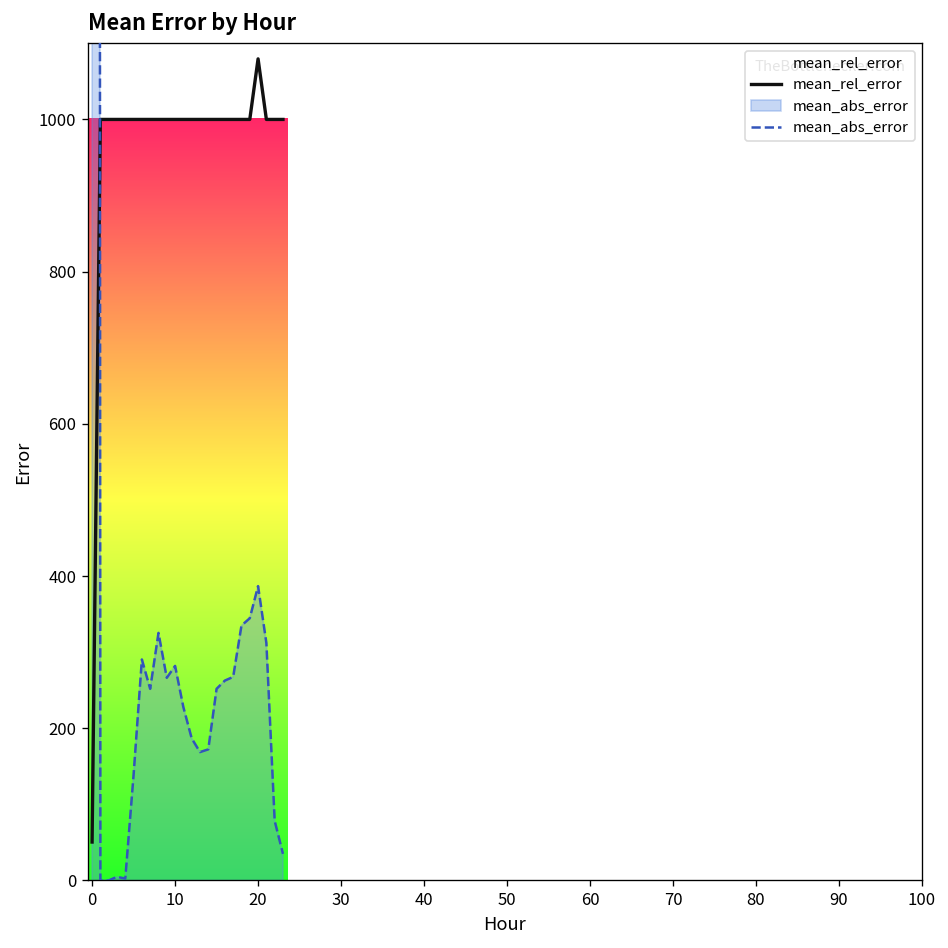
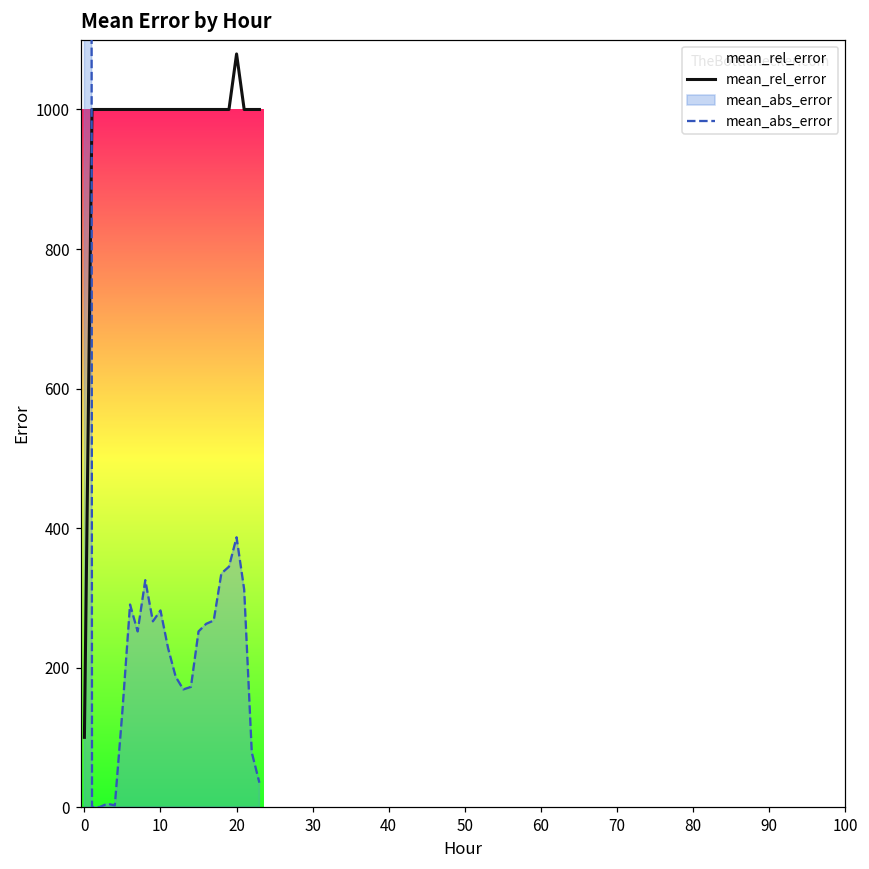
mean_rel_error, 0: 50 -> 100
